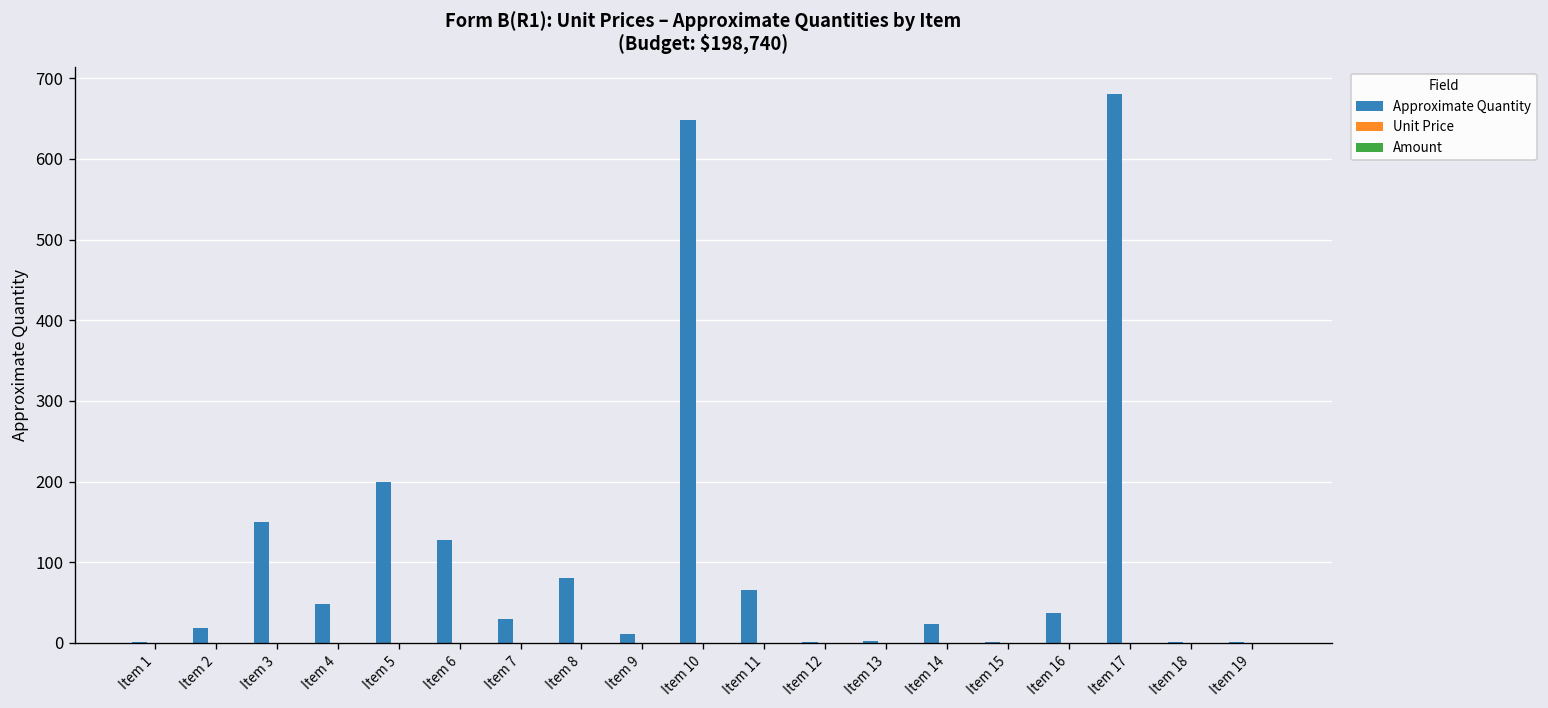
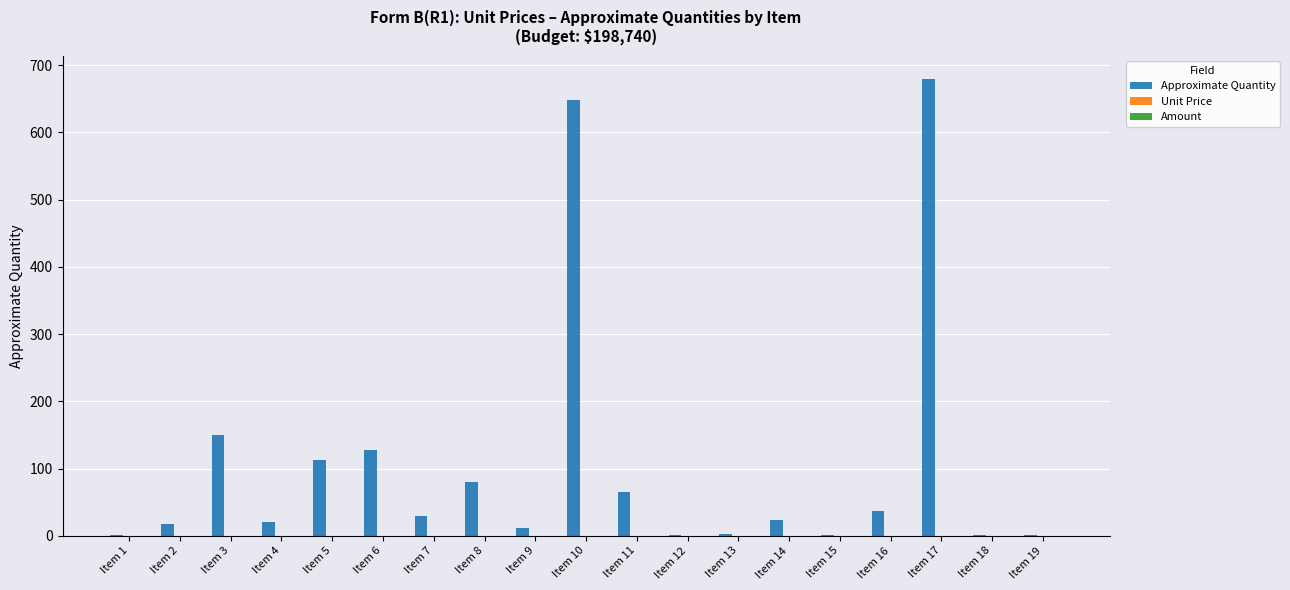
Approximate Quantity, Item 4: 50 -> 20
Approximate Quantity, Item 5: 200 -> 110
